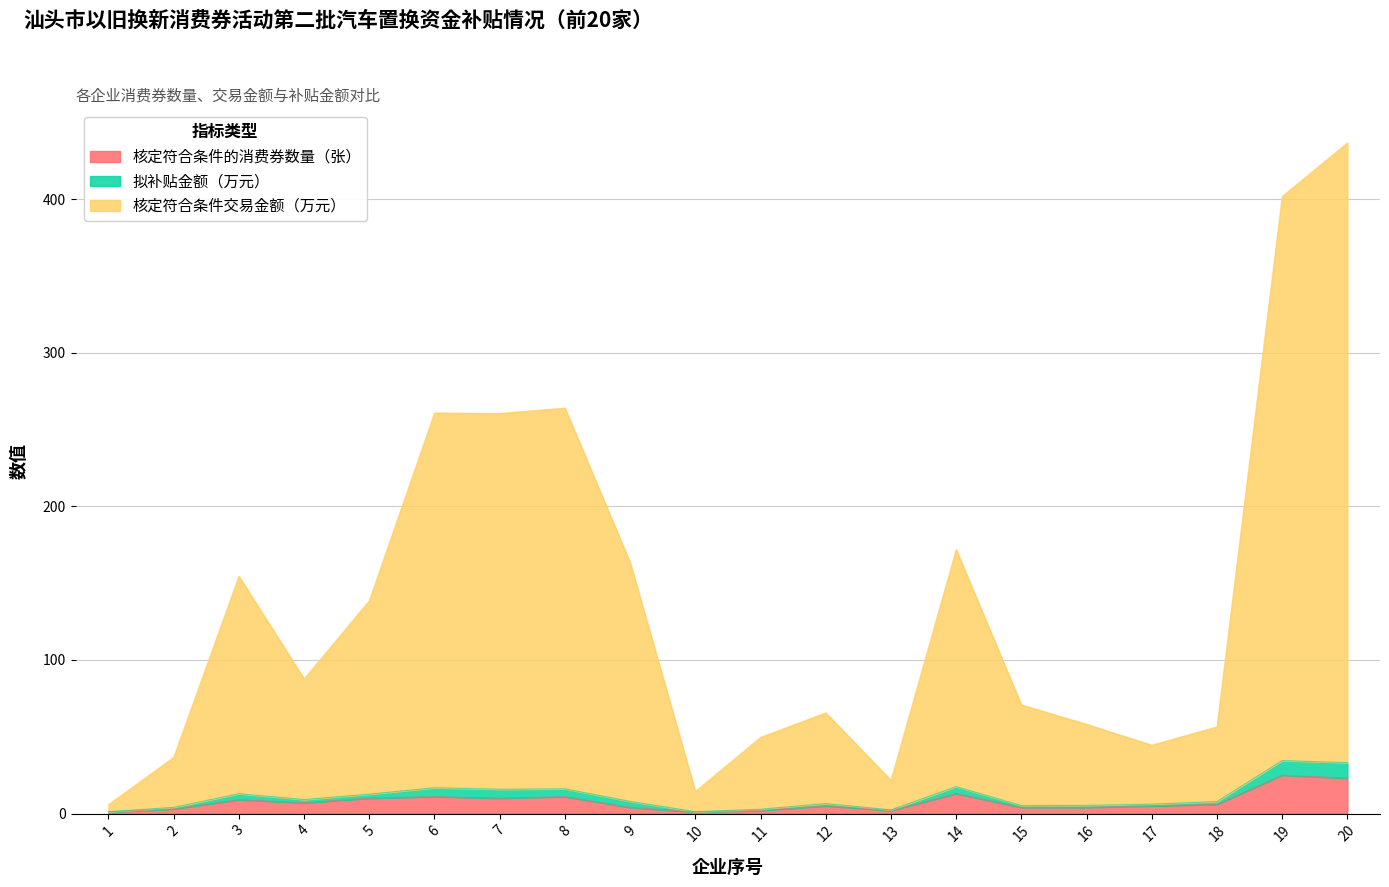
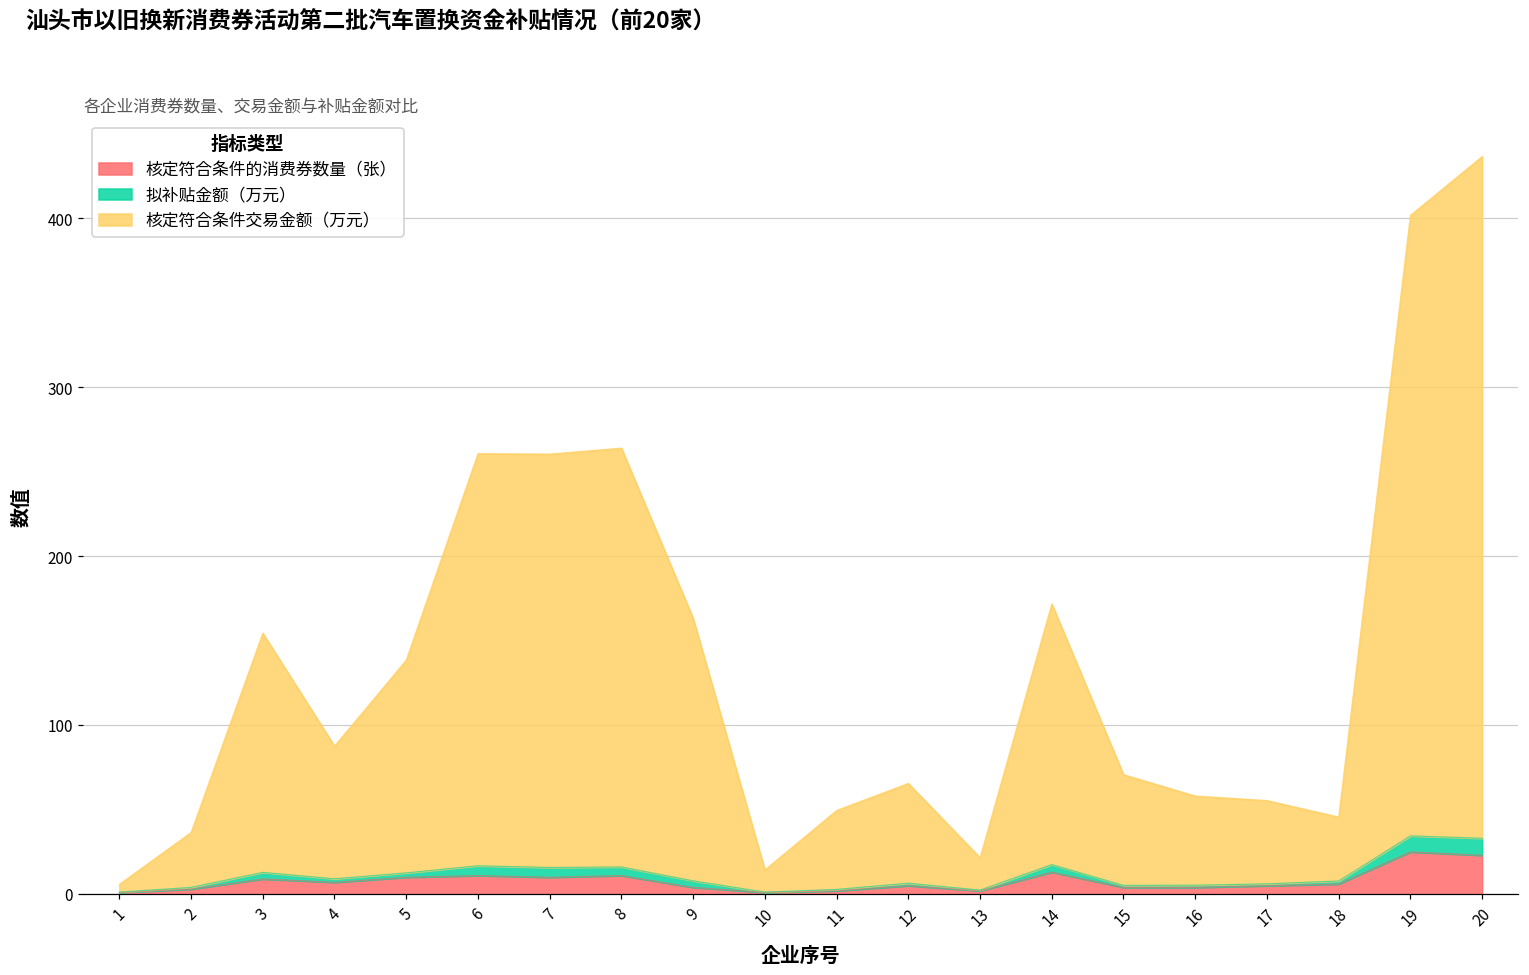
核定符合条件交易金额（万元）, 17: 38 -> 49
核定符合条件交易金额（万元）, 18: 49 -> 38
